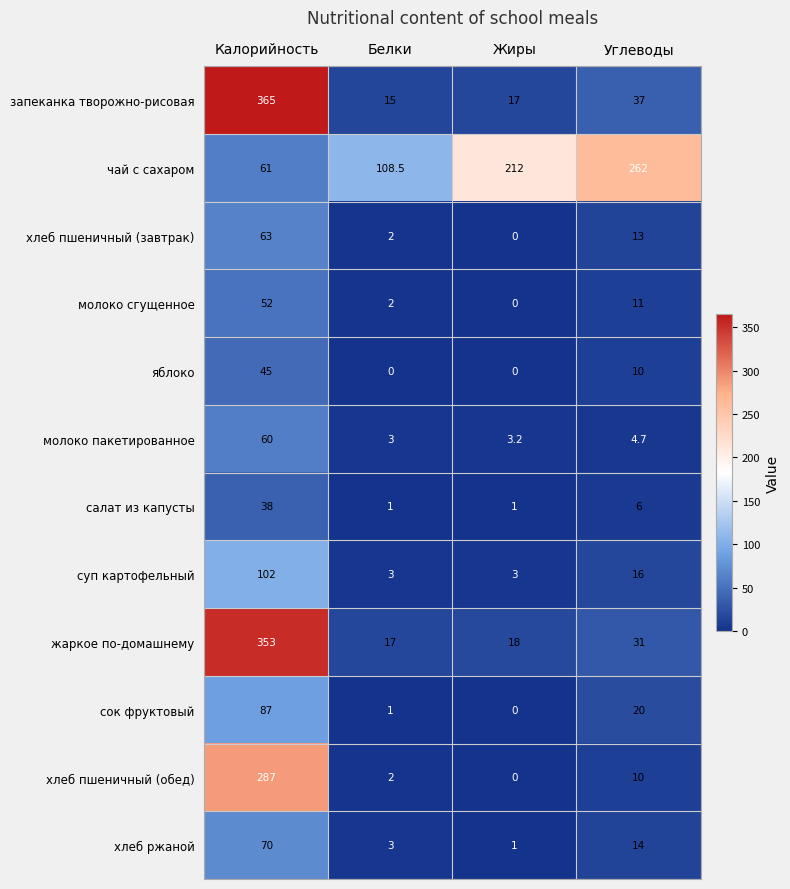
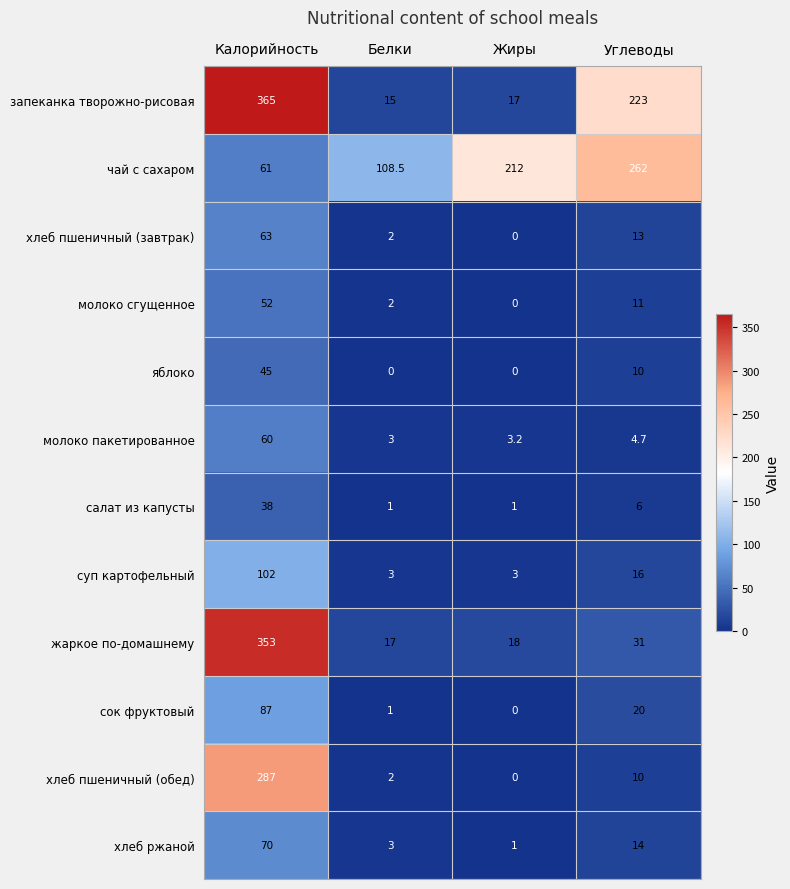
запеканка творожно-рисовая, Углеводы: 37 -> 223
